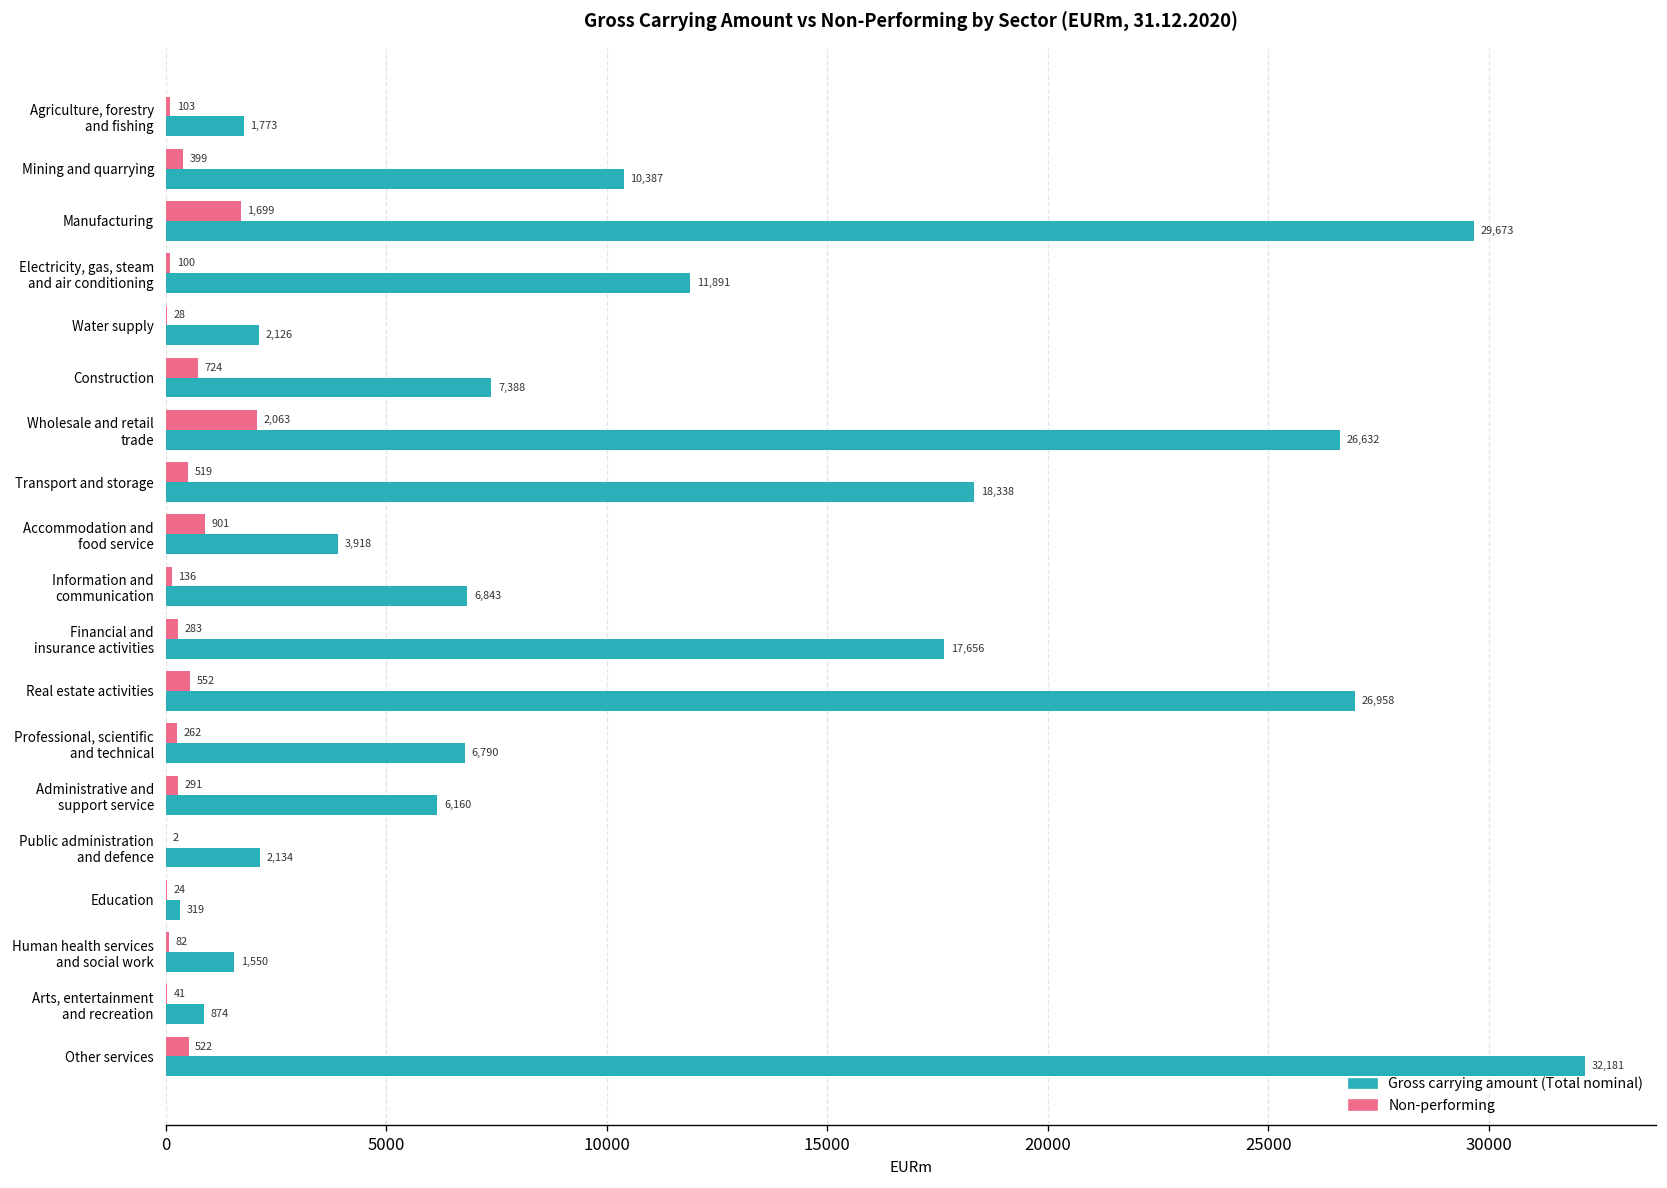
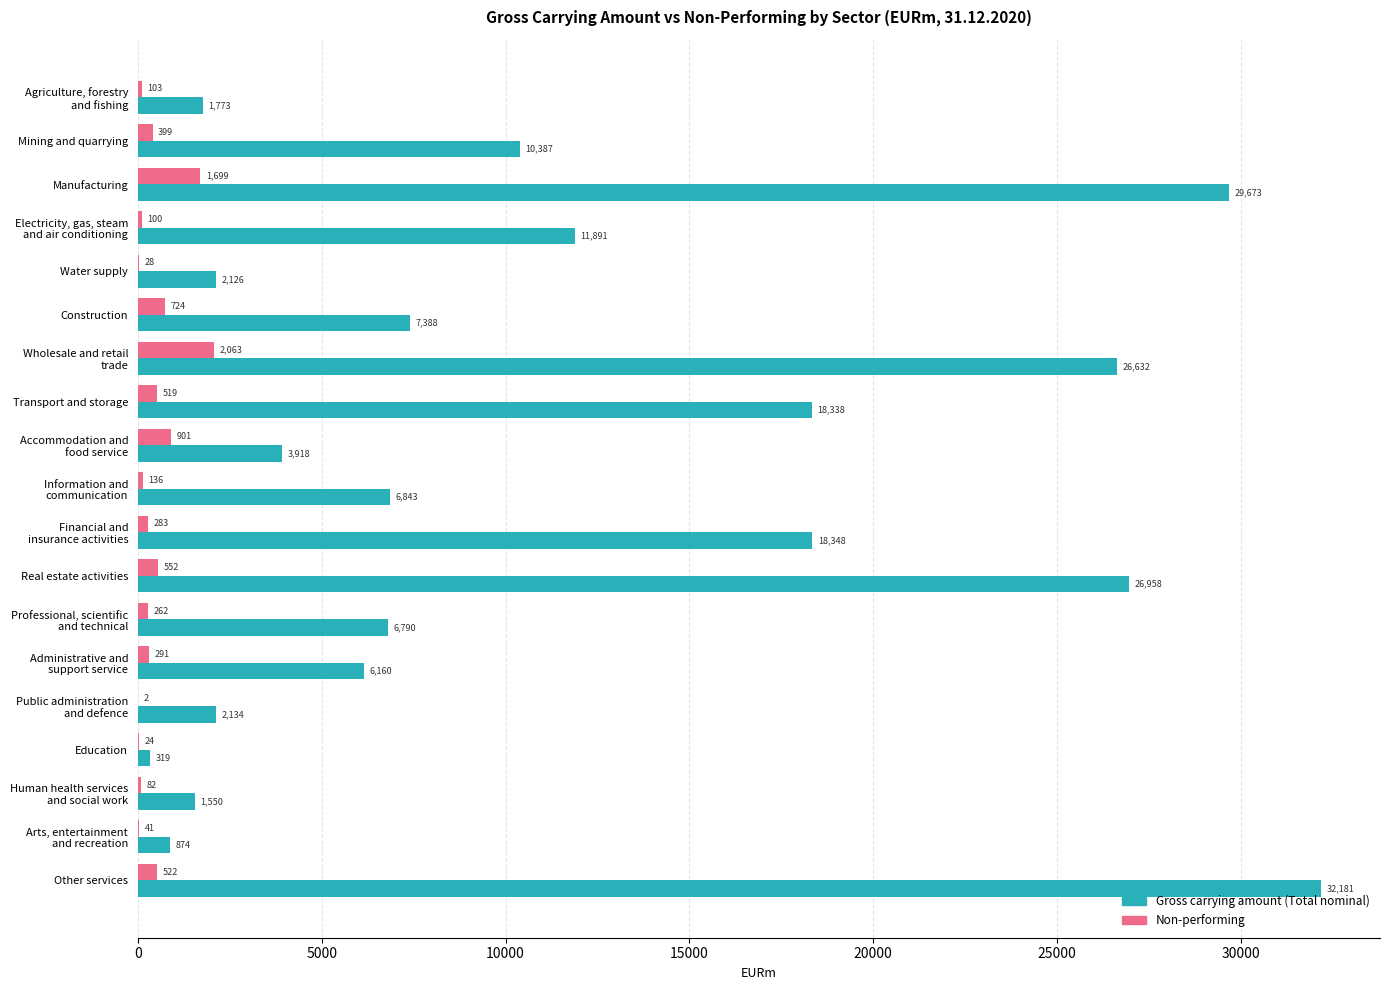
Gross carrying amount (Total nominal), Financial and insurance activities: 17,656 -> 18,348
